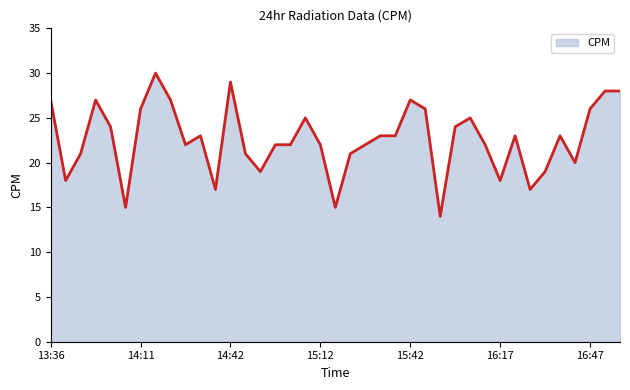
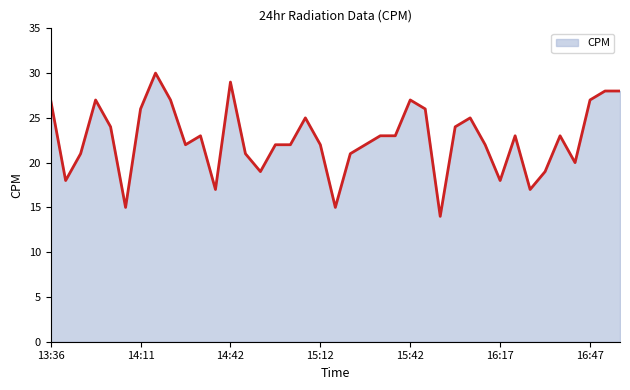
16:47: 26 -> 27
